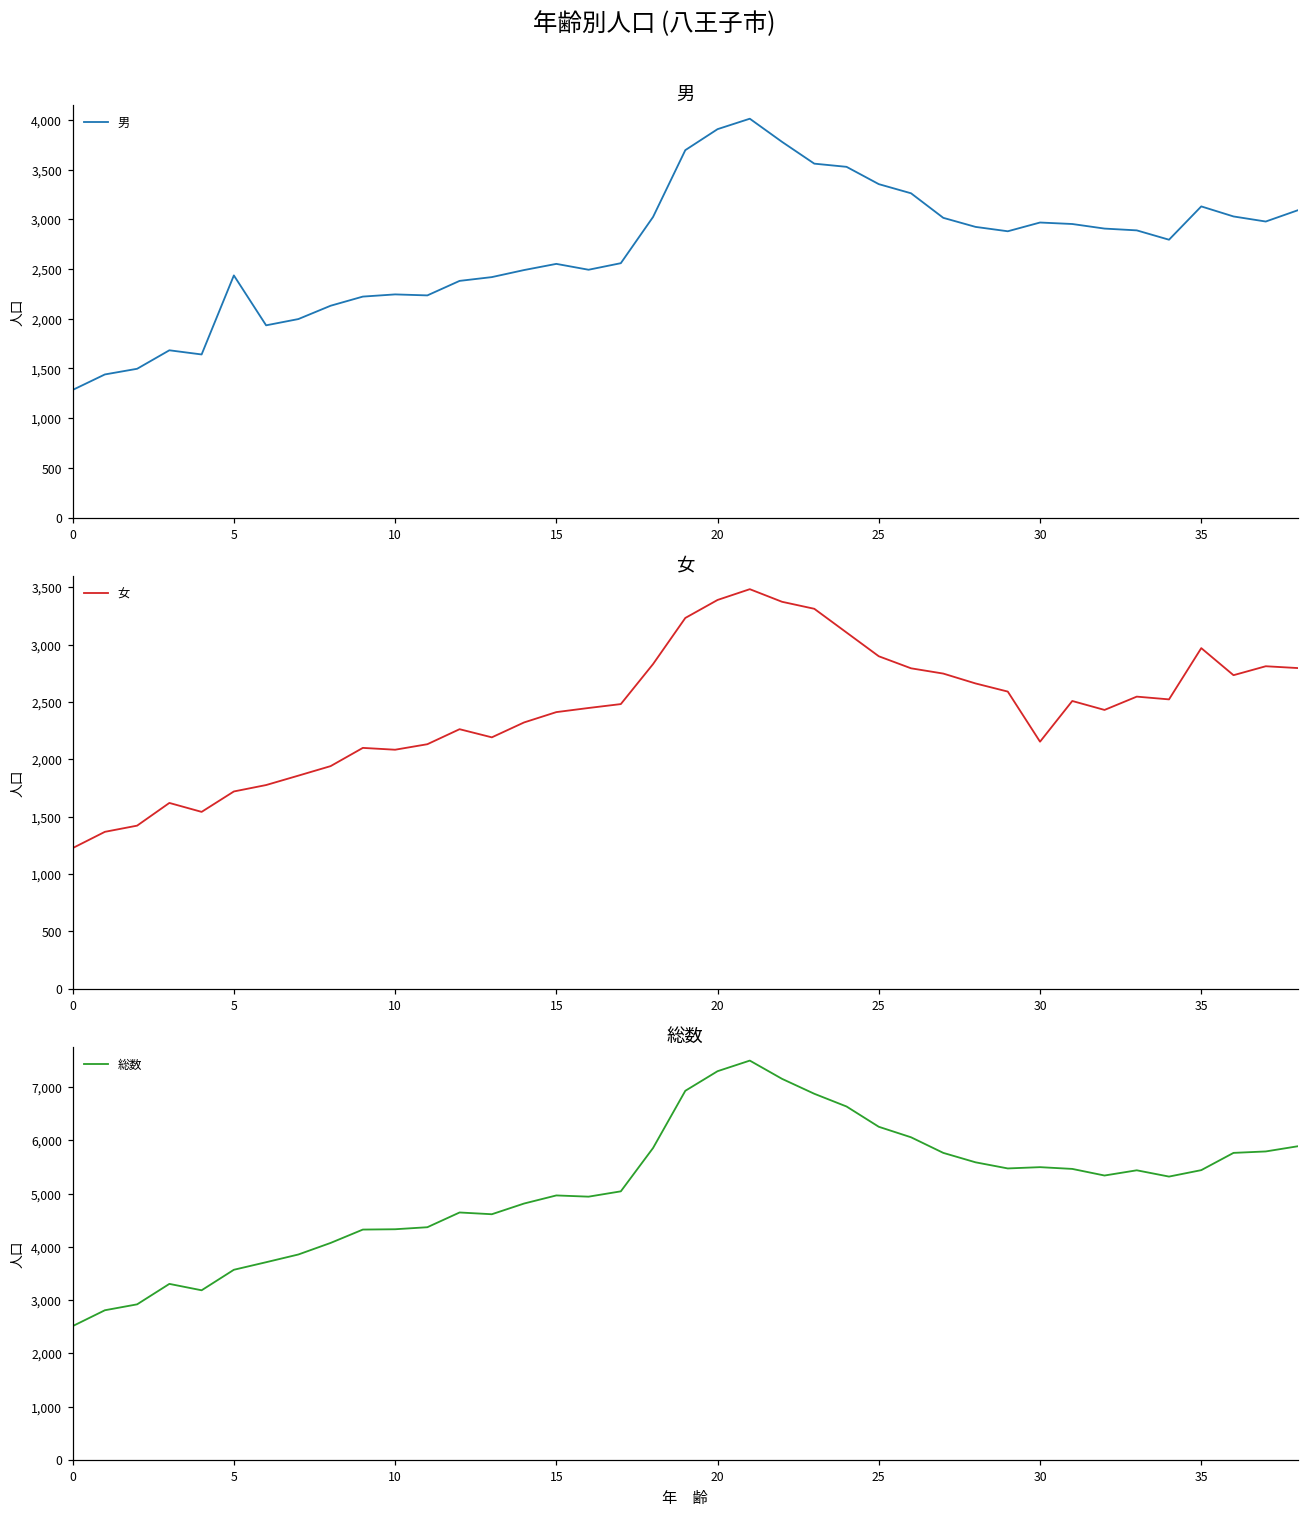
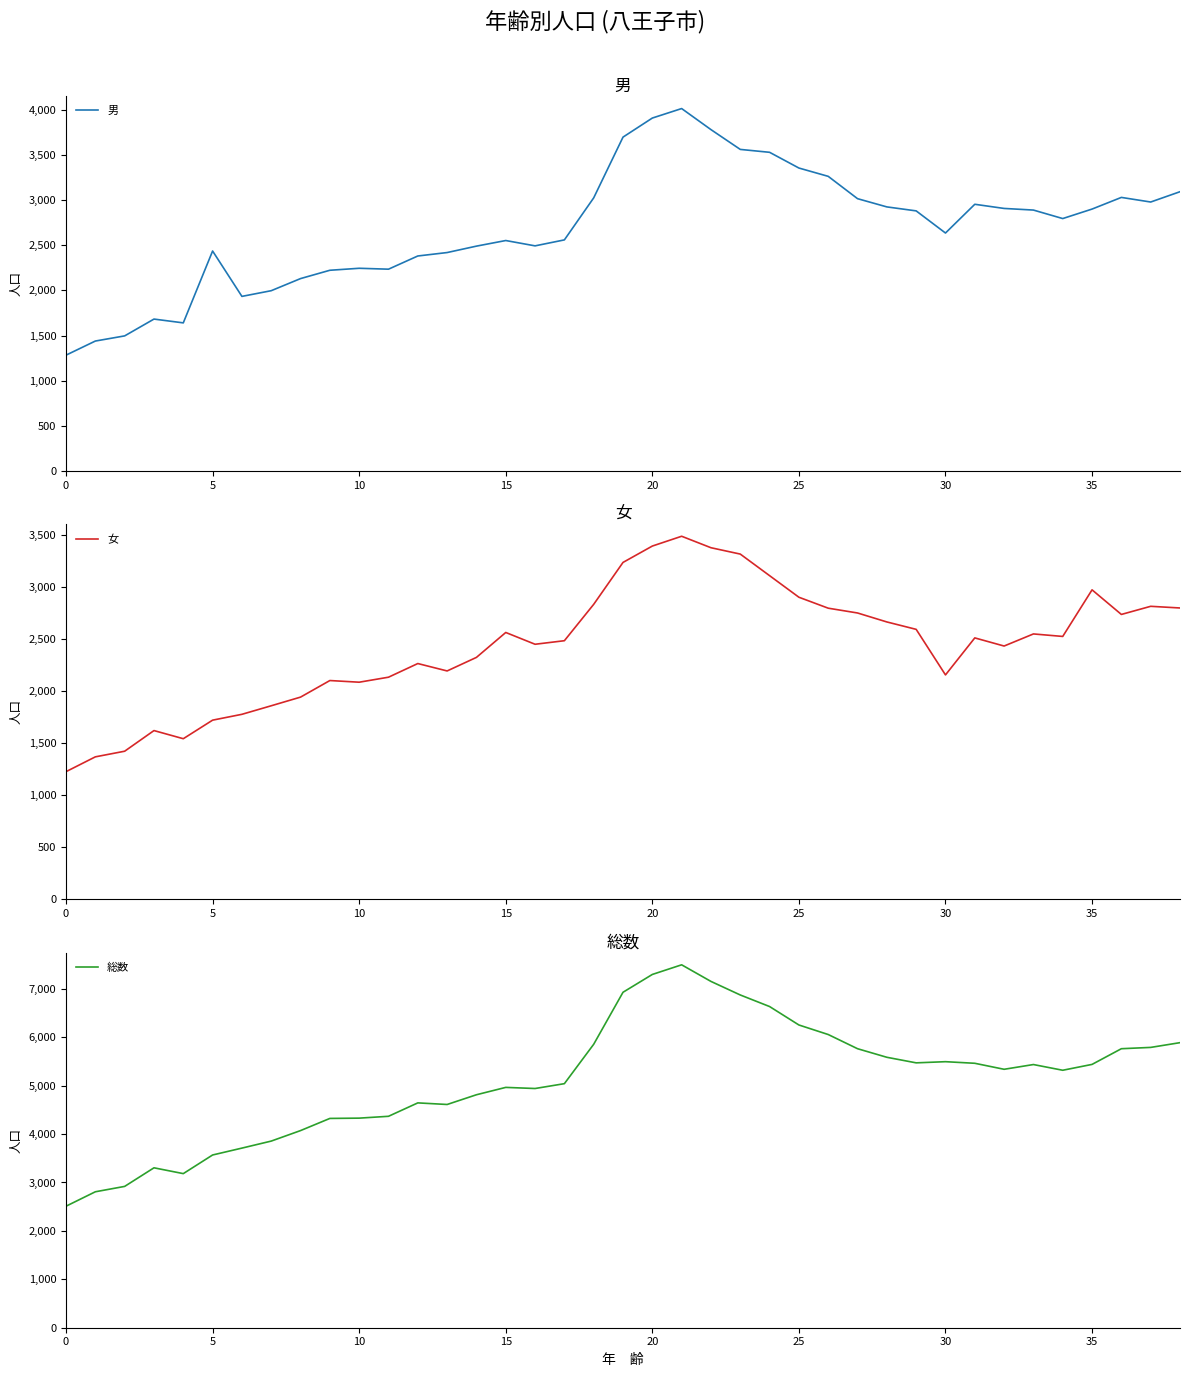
男, 30: 3,000 -> 2,600
男, 35: 3,100 -> 2,900
女, 15: 2,410 -> 2,560
